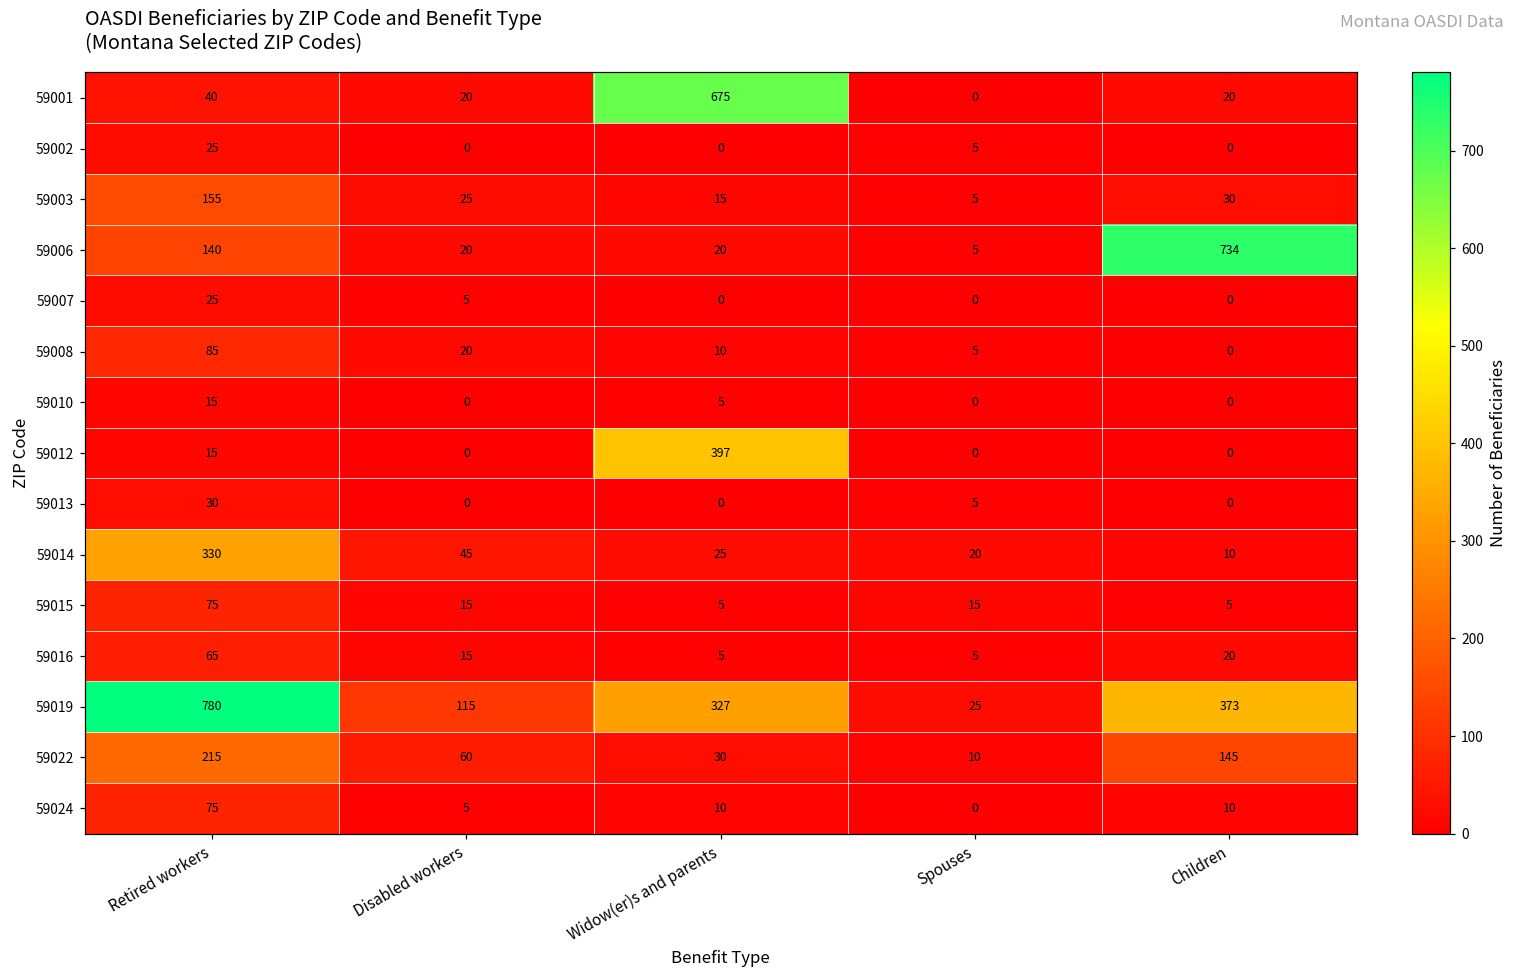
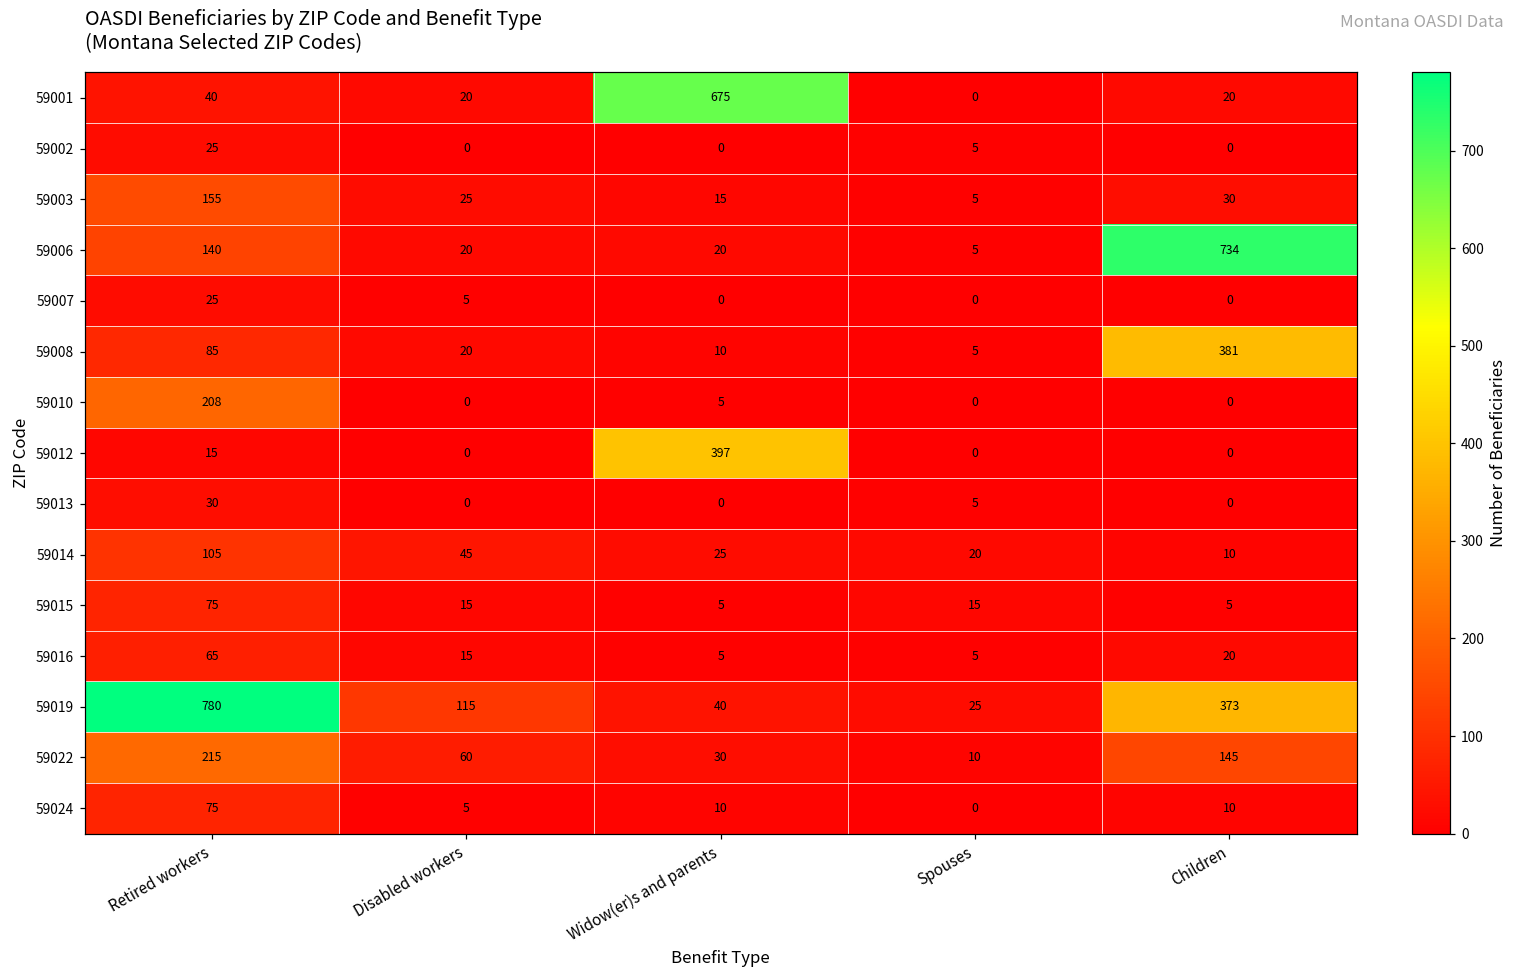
59008, Children: 0 -> 381
59010, Retired workers: 15 -> 208
59014, Retired workers: 330 -> 105
59019, Widow(er)s and parents: 327 -> 40
